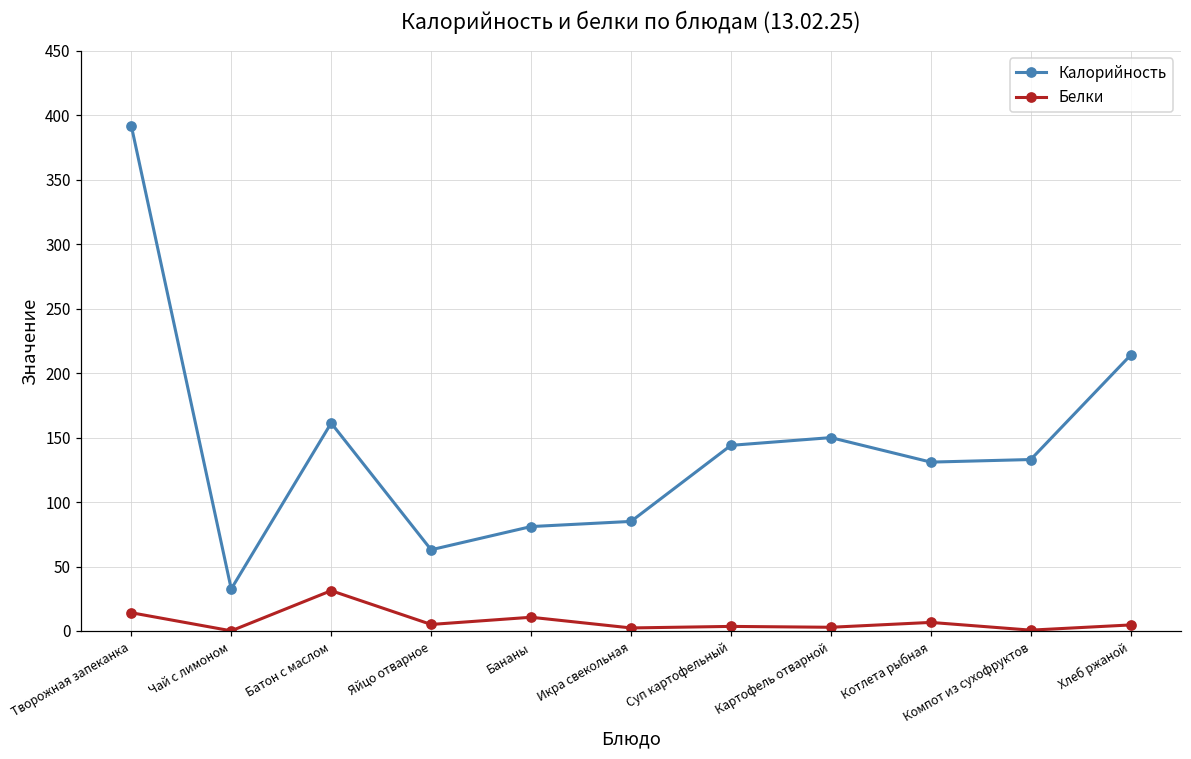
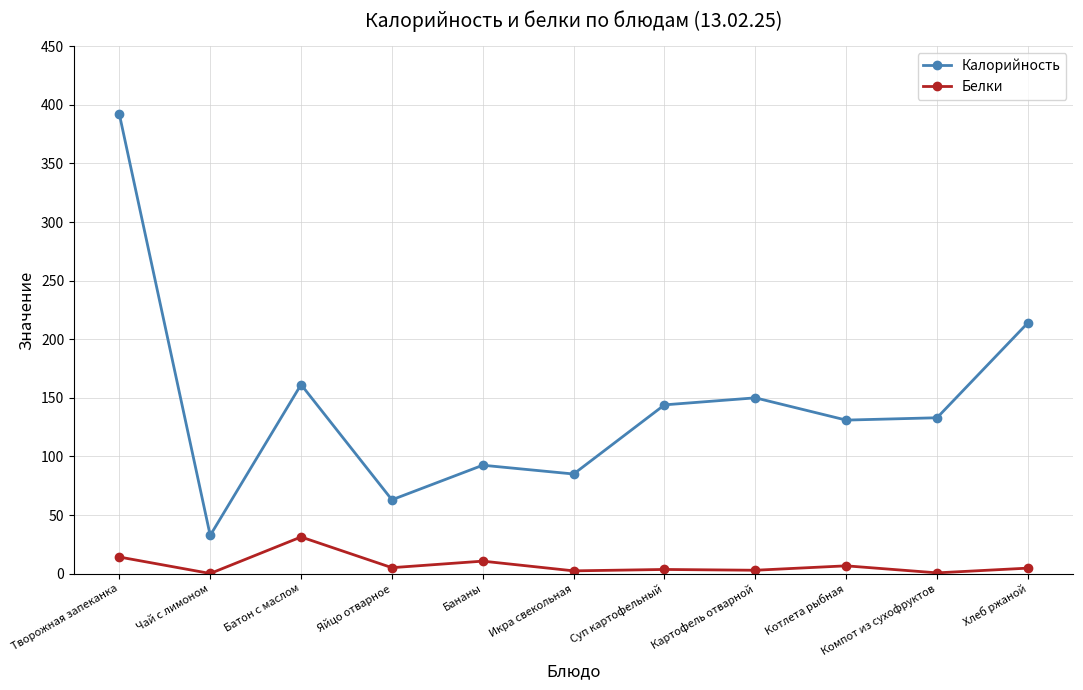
Калорийность, Бананы: 81 -> 93
